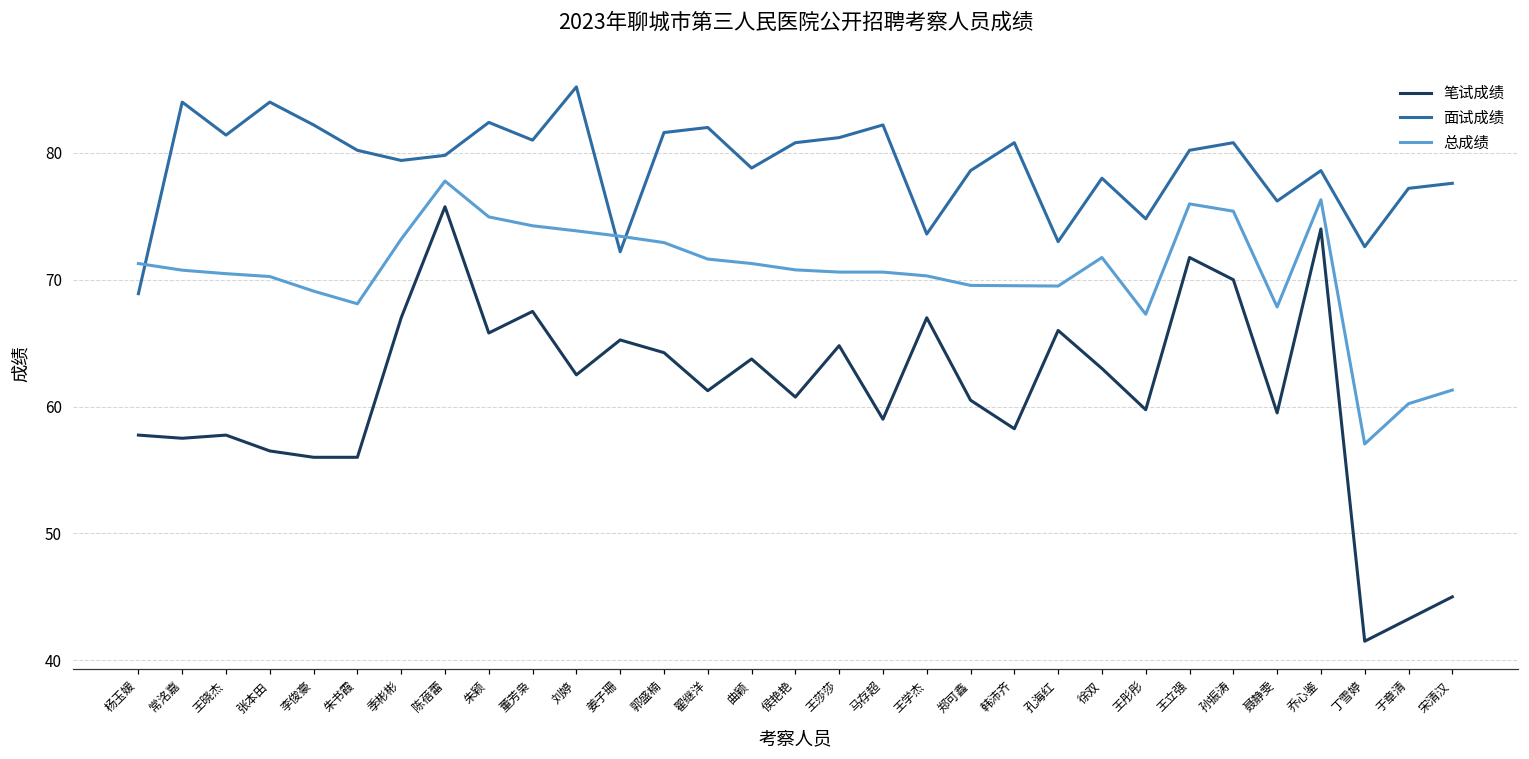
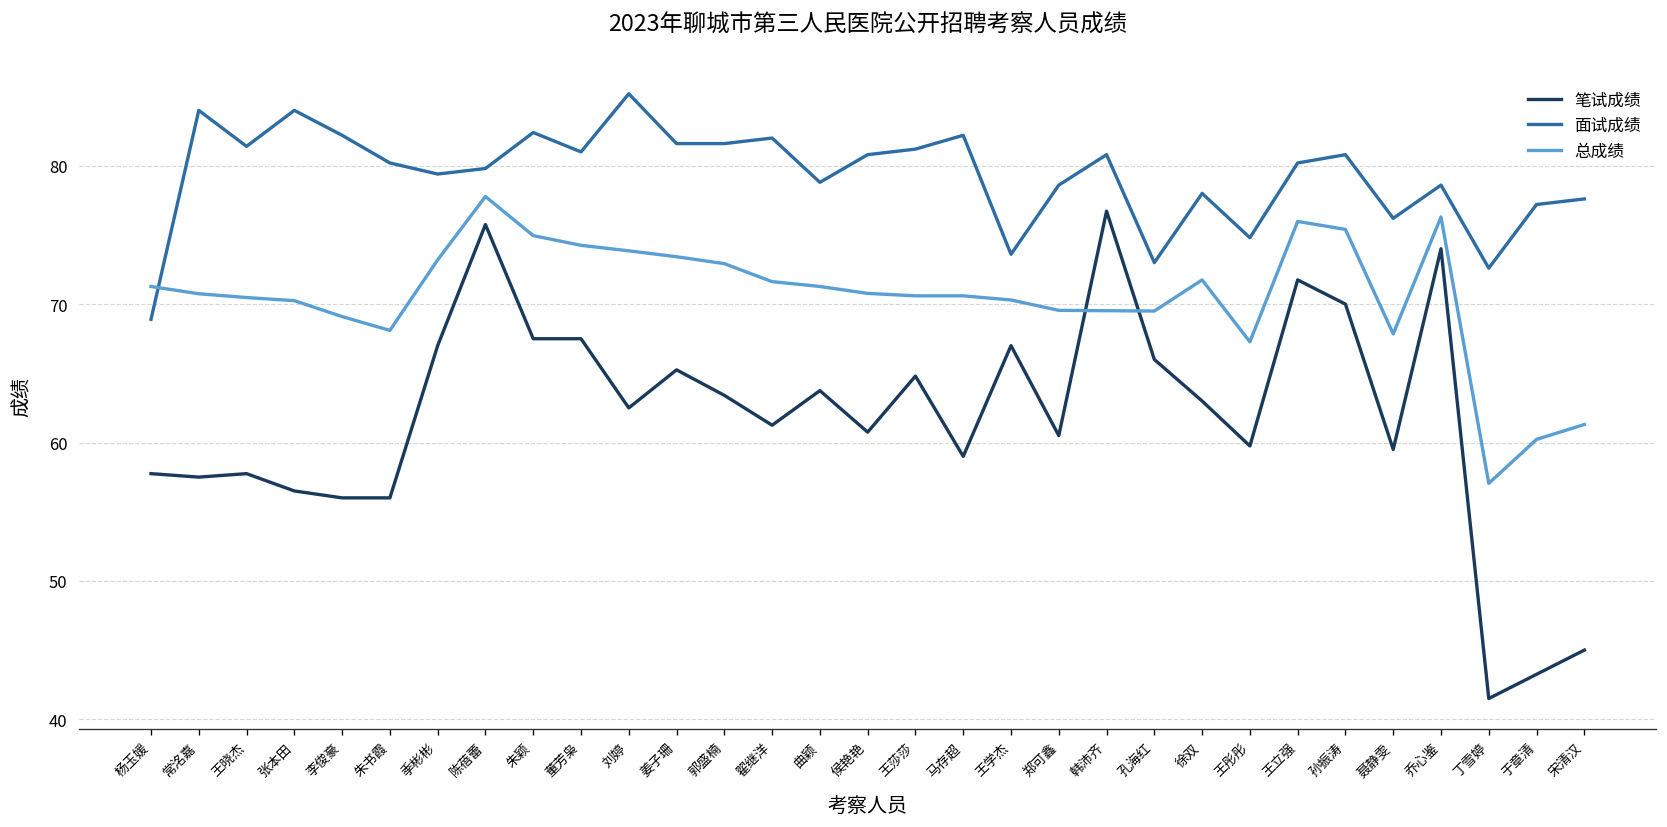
笔试成绩, 朱颖: 65.8 -> 67.5
面试成绩, 姜子珊: 72.2 -> 81.6
笔试成绩, 郭盛楠: 64.3 -> 63.4
笔试成绩, 韩沛齐: 58.3 -> 76.7
